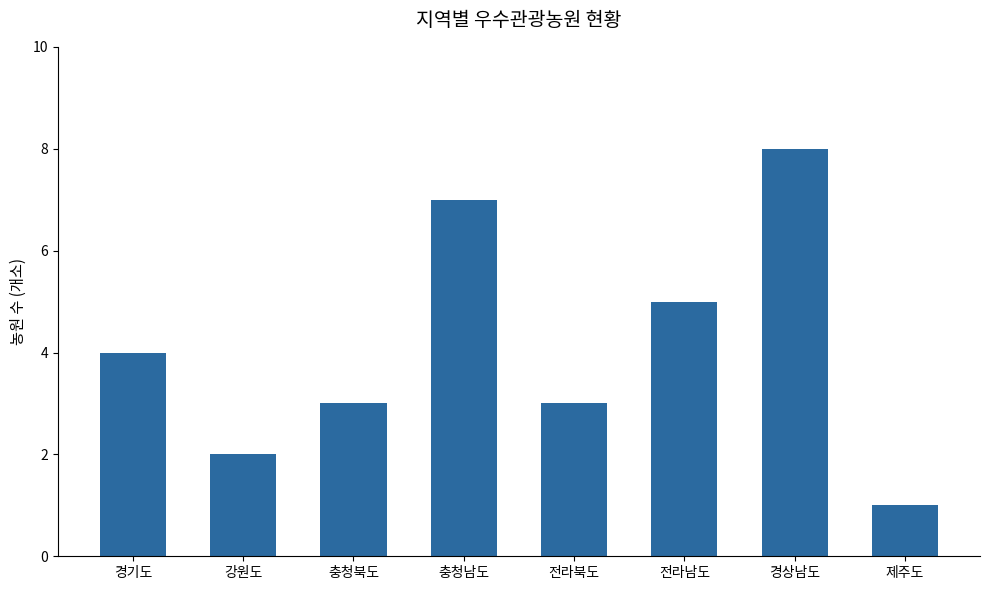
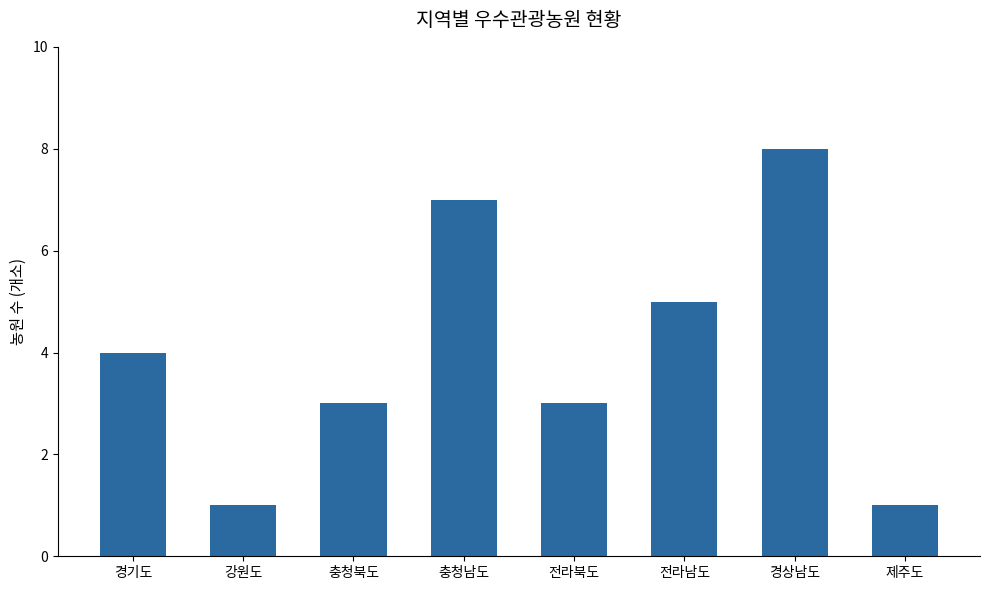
강원도: 2 -> 1
